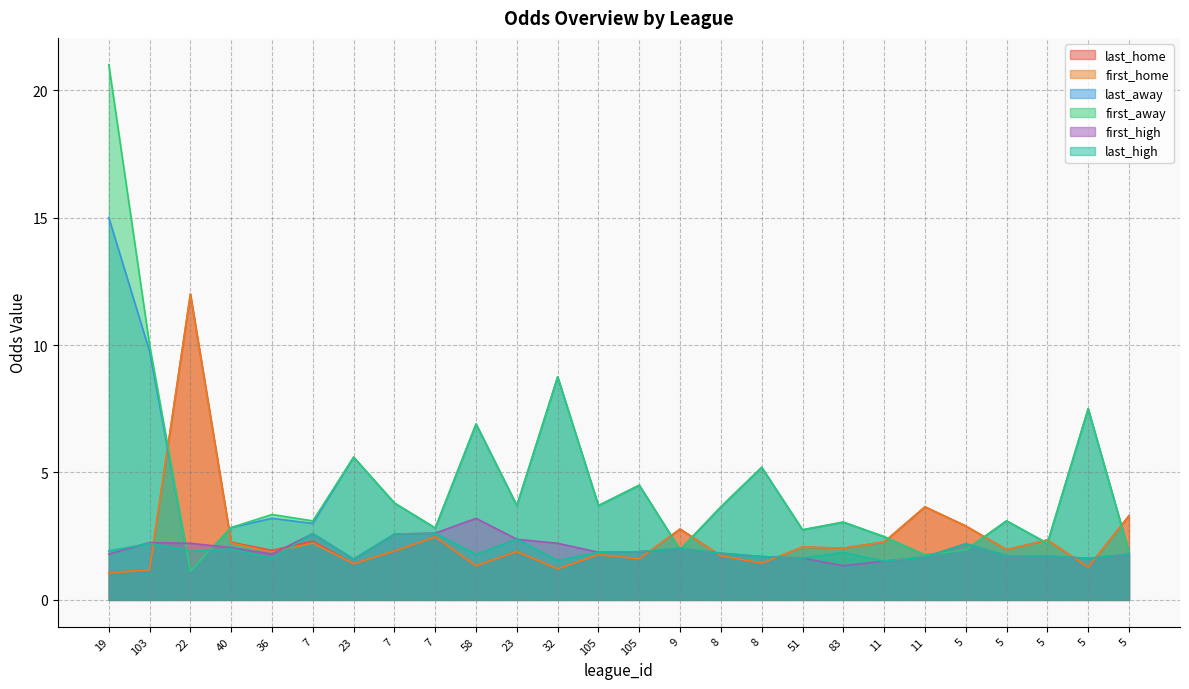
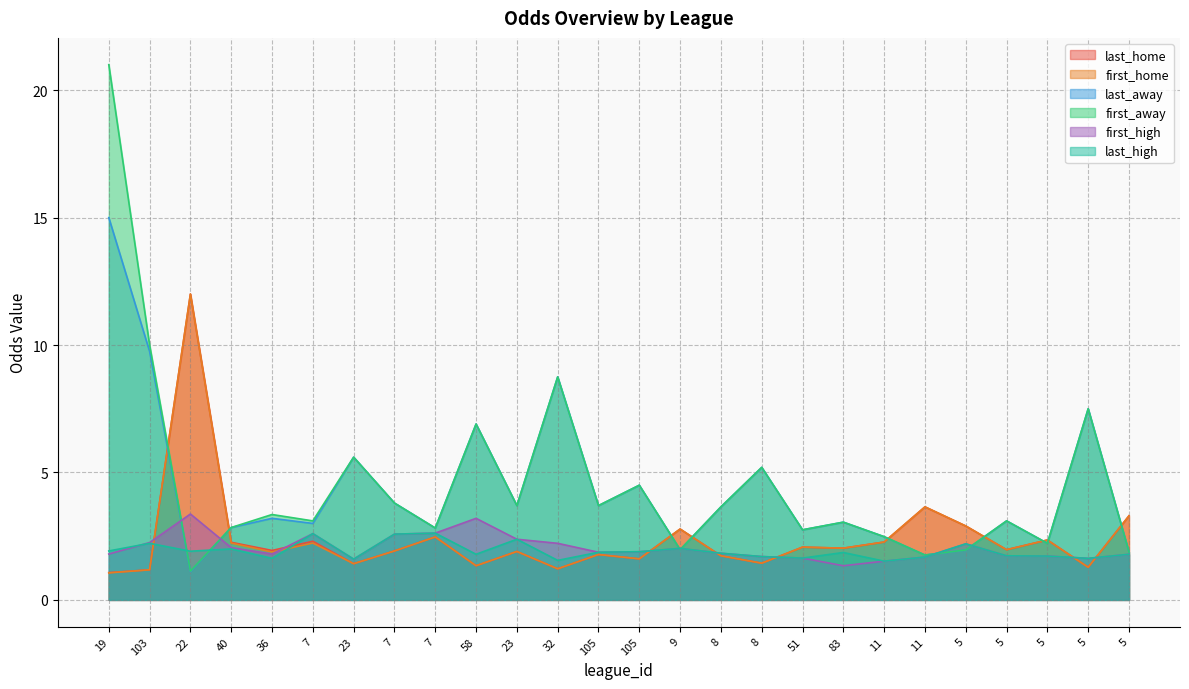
first_high, 22: 2.2 -> 3.4
